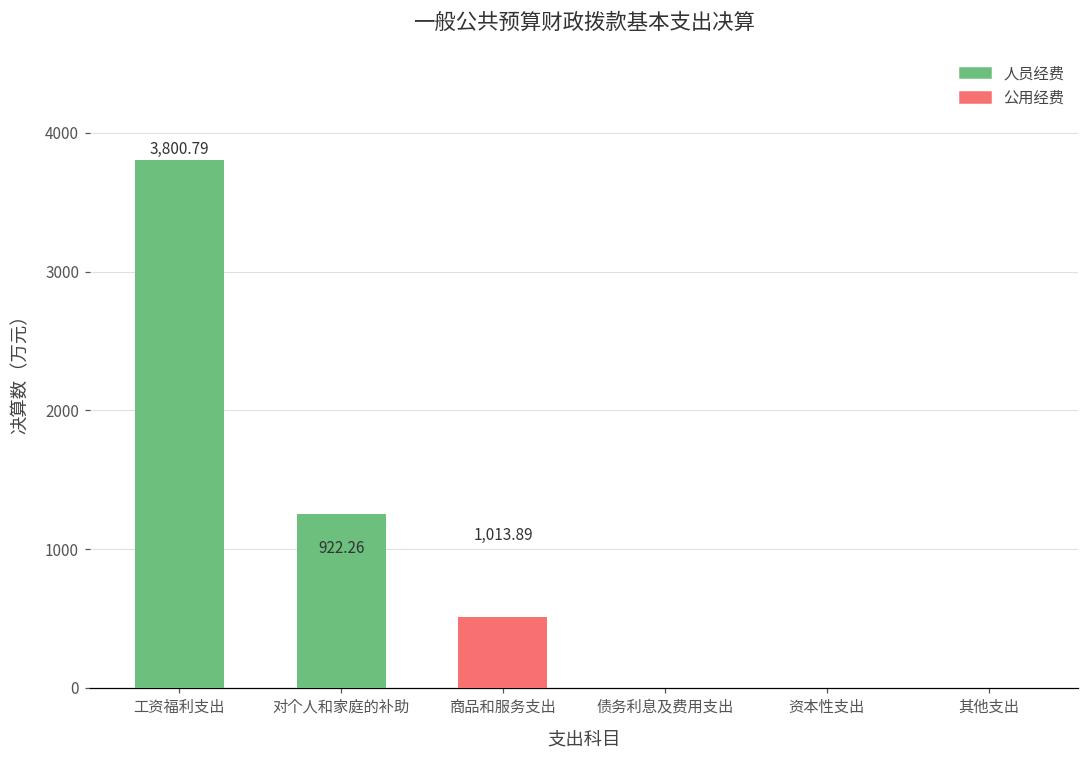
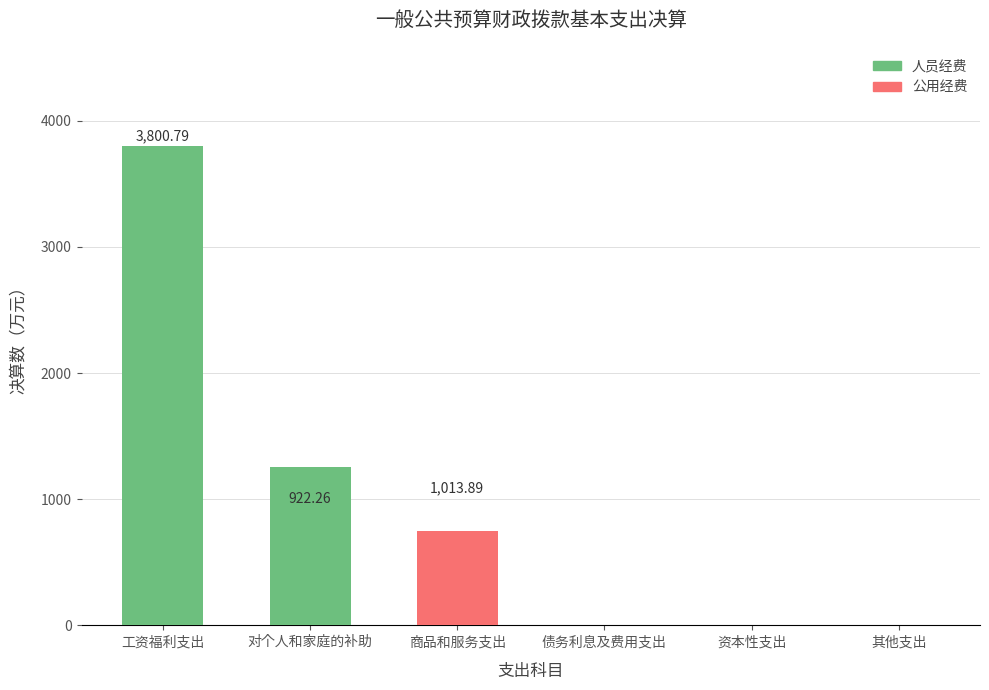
公用经费, 商品和服务支出: 510 -> 750
